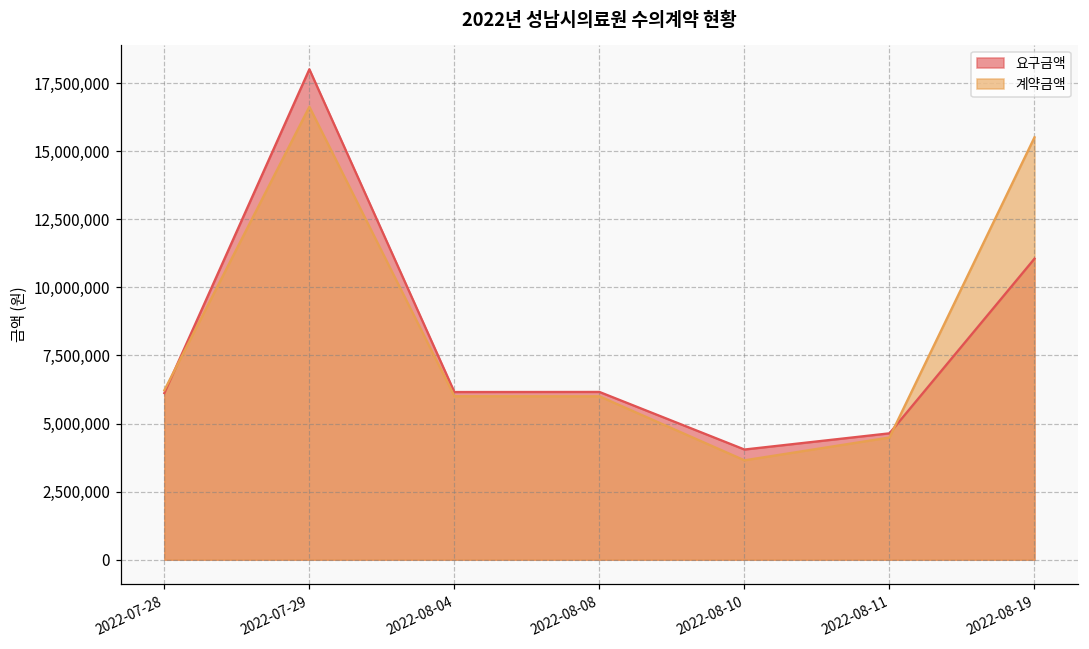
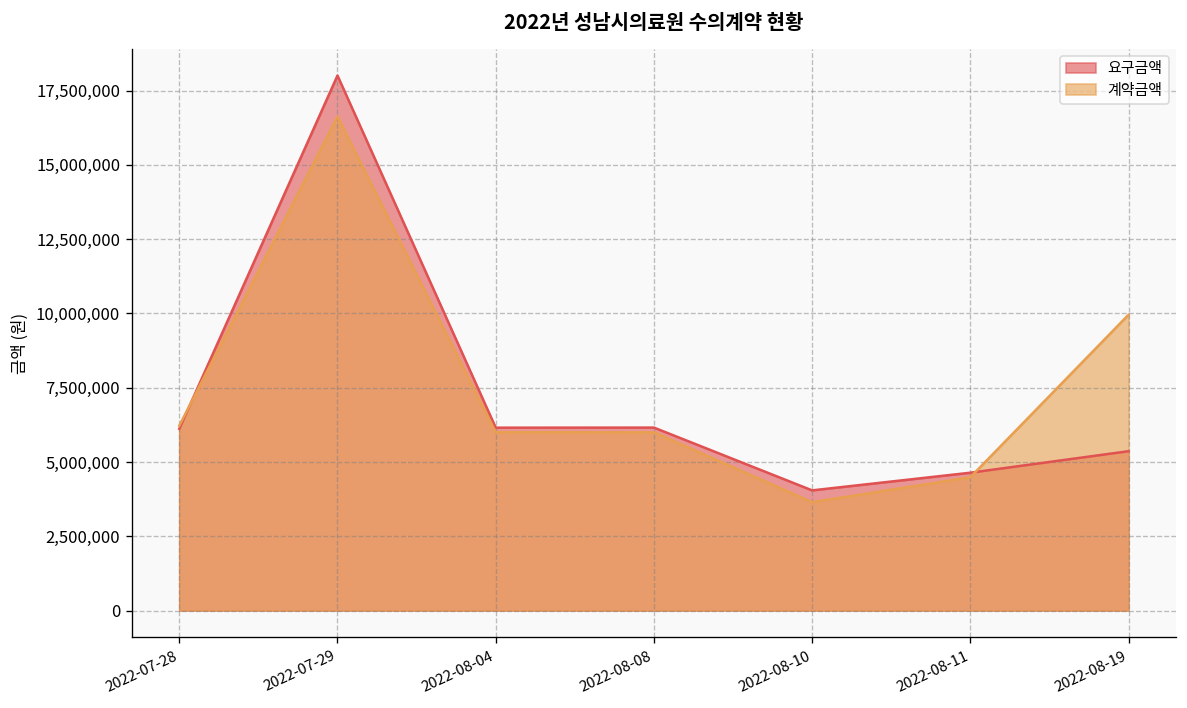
요구금액, 2022-08-19: 11,100,000 -> 5,400,000
계약금액, 2022-08-19: 15,500,000 -> 10,000,000
